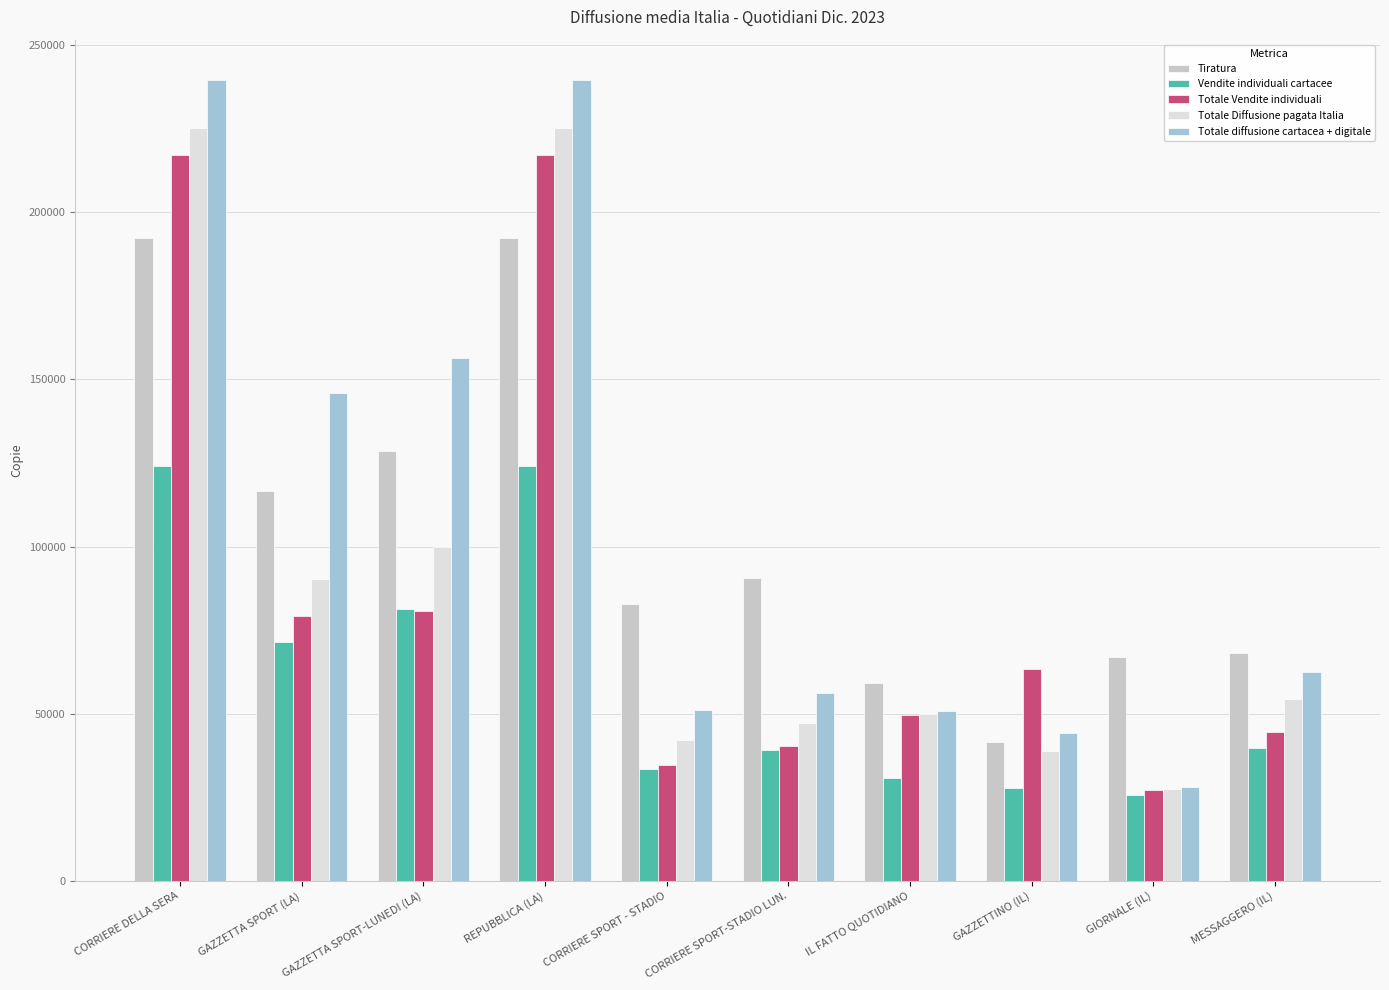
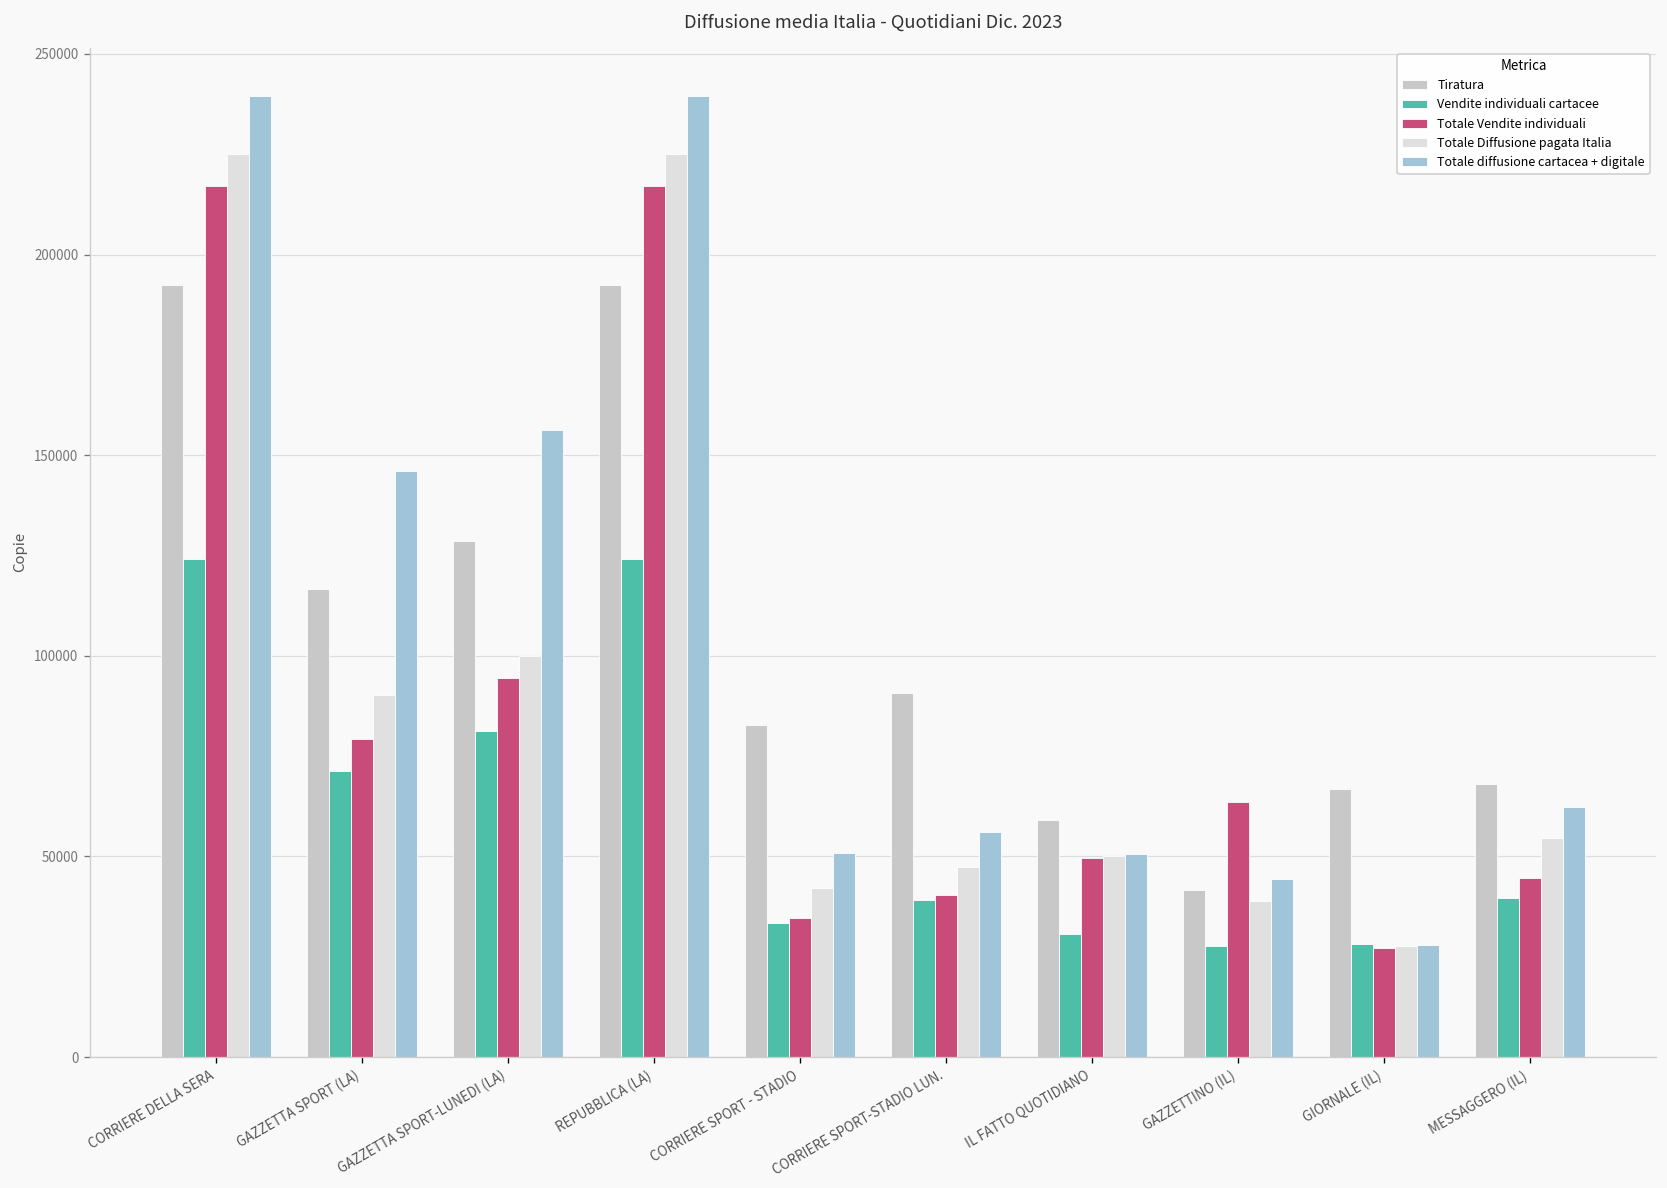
Totale Vendite individuali, GAZZETTA SPORT-LUNEDI (LA): 81000 -> 95000
Vendite individuali cartacee, GIORNALE (IL): 26000 -> 28000
